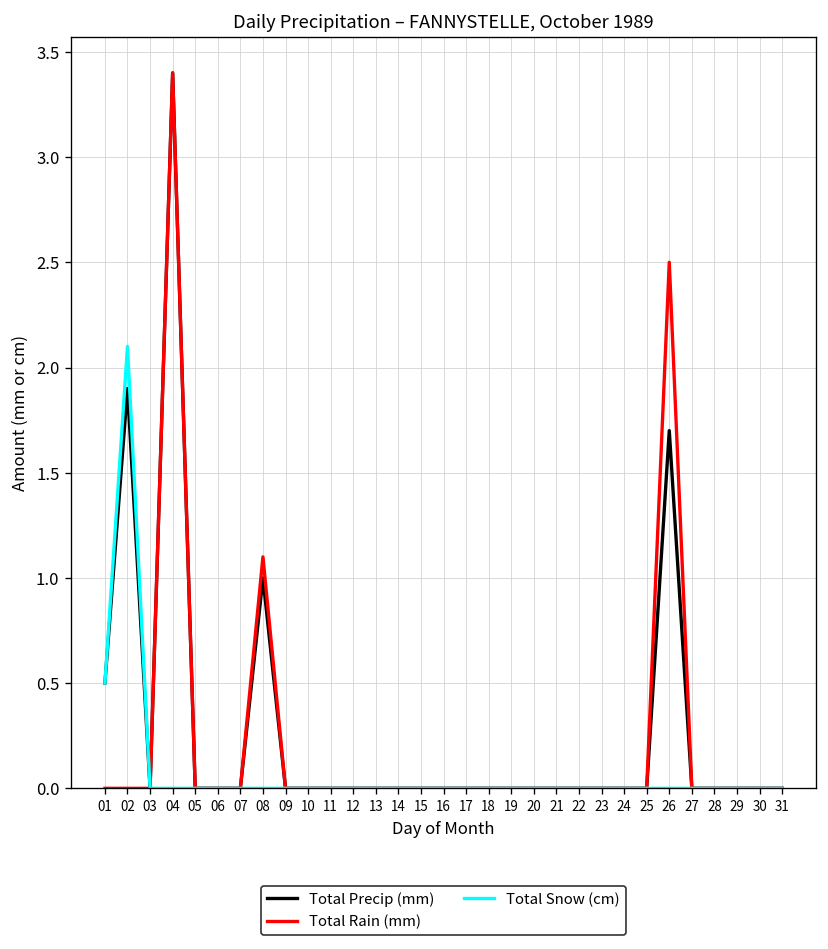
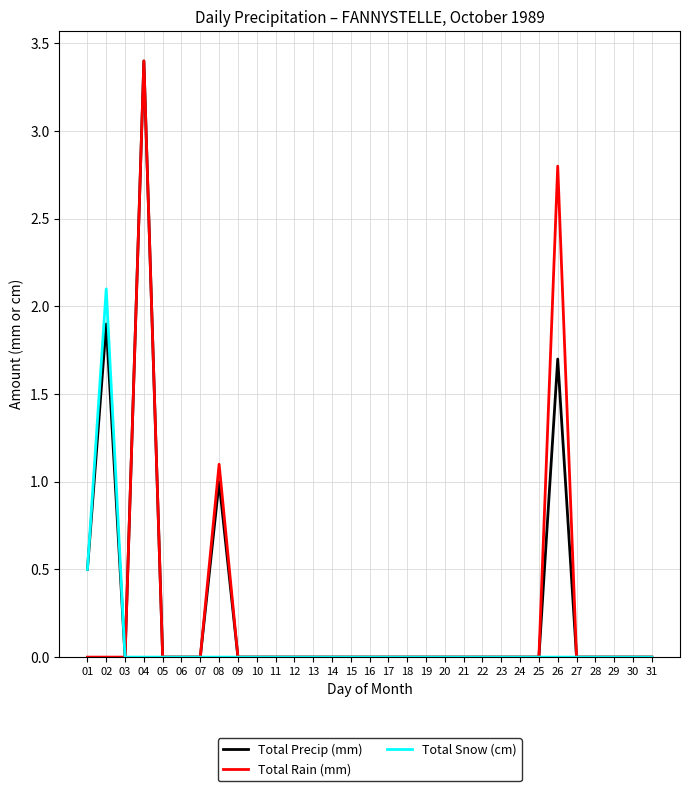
Total Rain (mm), 26: 2.5 -> 2.8
